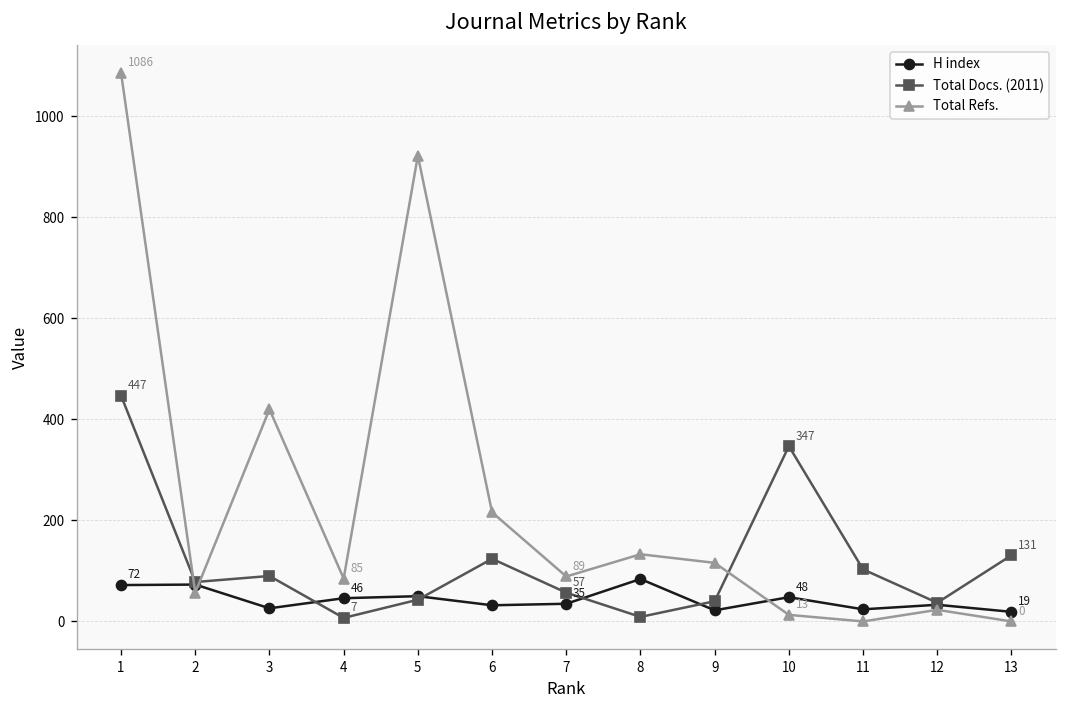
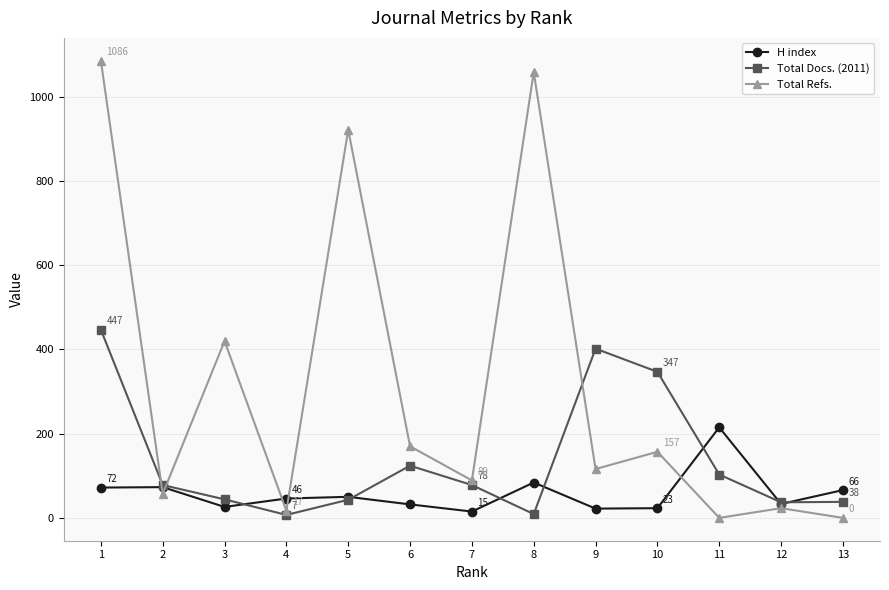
Total Docs. (2011), 3: 90 -> 40
Total Refs., 4: 85 -> 17
Total Refs., 6: 220 -> 170
H index, 7: 35 -> 15
Total Docs. (2011), 7: 57 -> 78
Total Refs., 8: 130 -> 1060
Total Docs. (2011), 9: 40 -> 400
H index, 10: 48 -> 23
Total Refs., 10: 13 -> 157
H index, 11: 20 -> 220
H index, 13: 19 -> 66
Total Docs. (2011), 13: 131 -> 38
